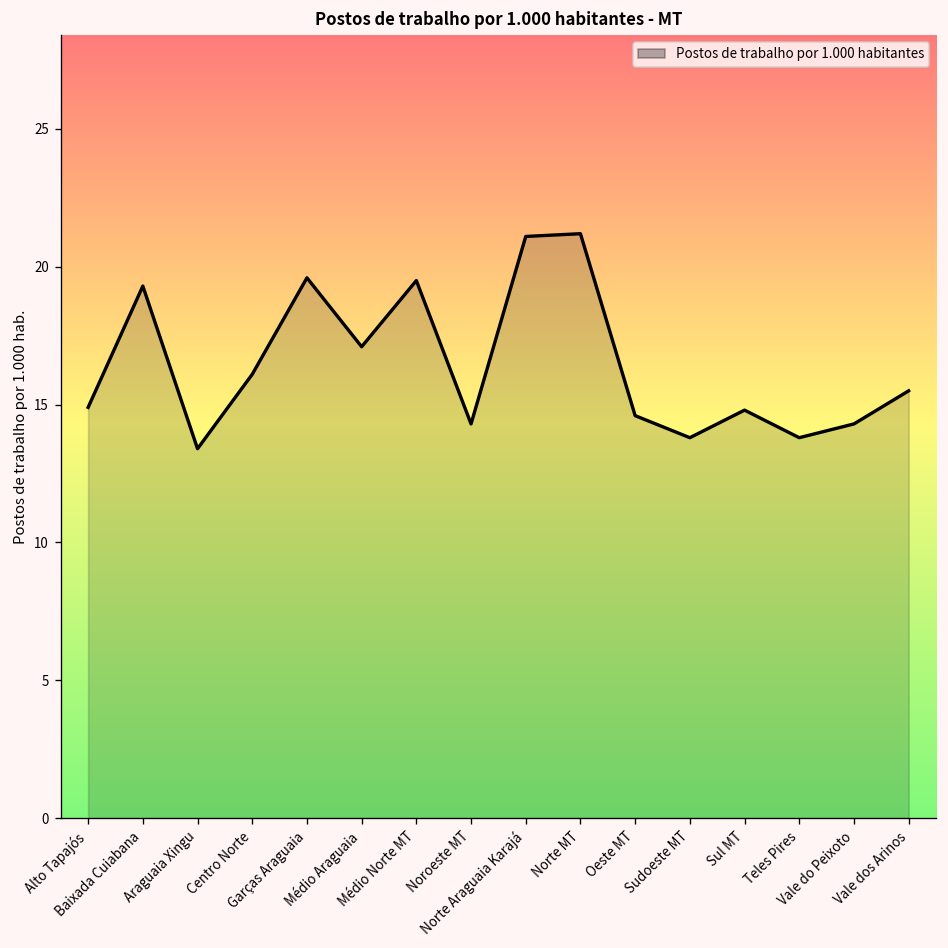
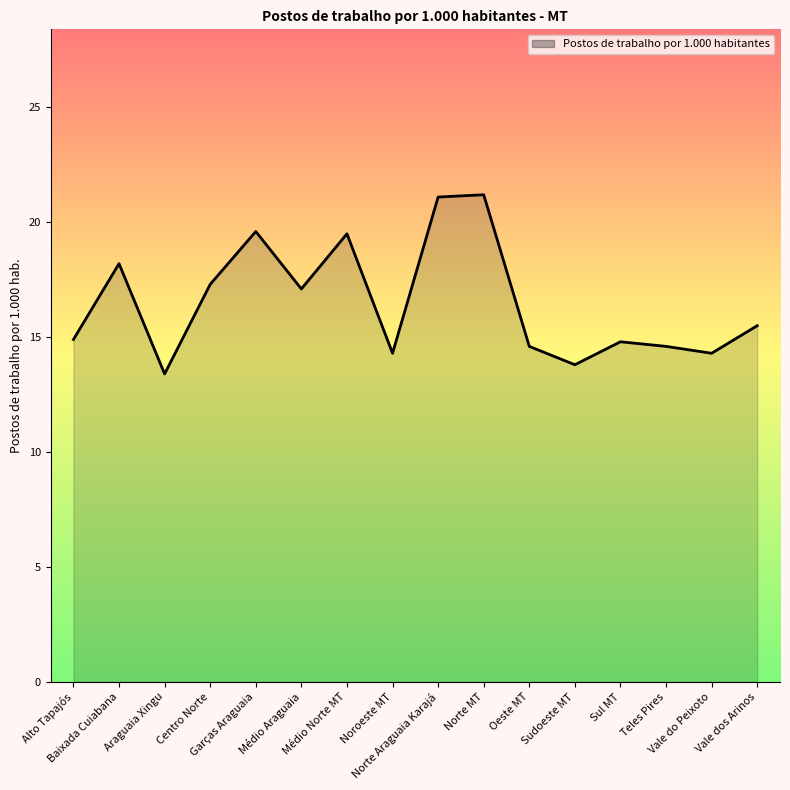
Baixada Cuiabana: 19.3 -> 18.2
Centro Norte: 16.1 -> 17.3
Teles Pires: 13.8 -> 14.6
